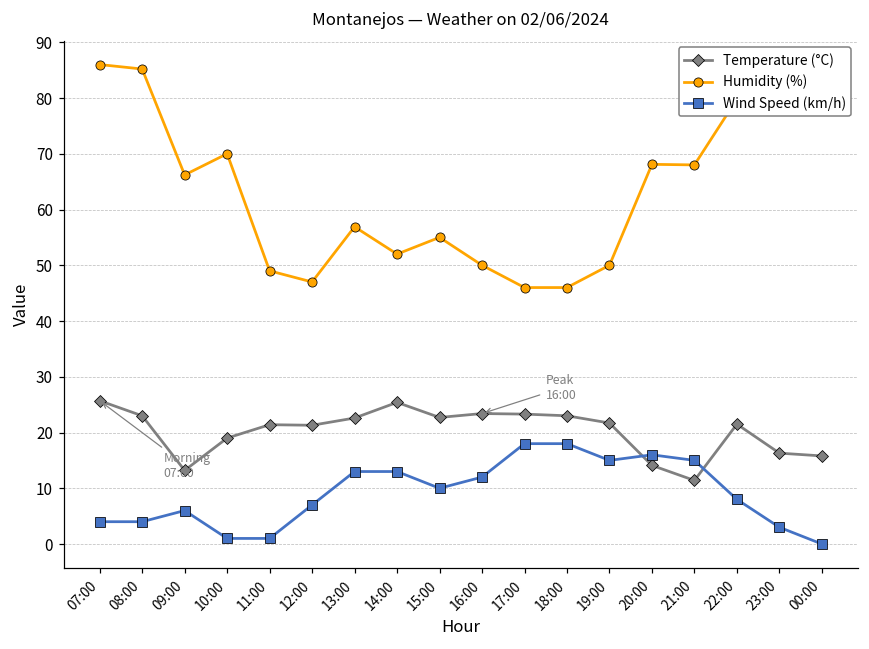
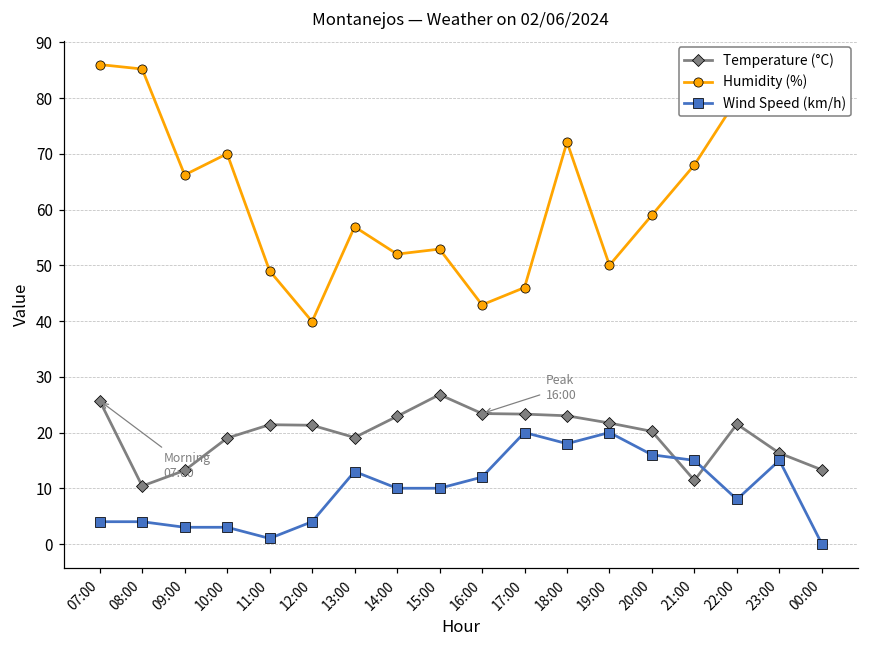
Temperature (°C), 08:00: 23 -> 10
Wind Speed (km/h), 09:00: 6 -> 3
Wind Speed (km/h), 10:00: 1 -> 3
Humidity (%), 12:00: 47 -> 40
Wind Speed (km/h), 12:00: 7 -> 4
Temperature (°C), 13:00: 23 -> 19
Temperature (°C), 14:00: 25 -> 23
Wind Speed (km/h), 14:00: 13 -> 10
Temperature (°C), 15:00: 23 -> 27
Humidity (%), 15:00: 55 -> 53
Humidity (%), 16:00: 50 -> 43
Wind Speed (km/h), 17:00: 18 -> 20
Humidity (%), 18:00: 46 -> 72
Wind Speed (km/h), 19:00: 15 -> 20
Temperature (°C), 20:00: 14 -> 20
Humidity (%), 20:00: 68 -> 59
Wind Speed (km/h), 23:00: 3 -> 15
Temperature (°C), 00:00: 16 -> 13
